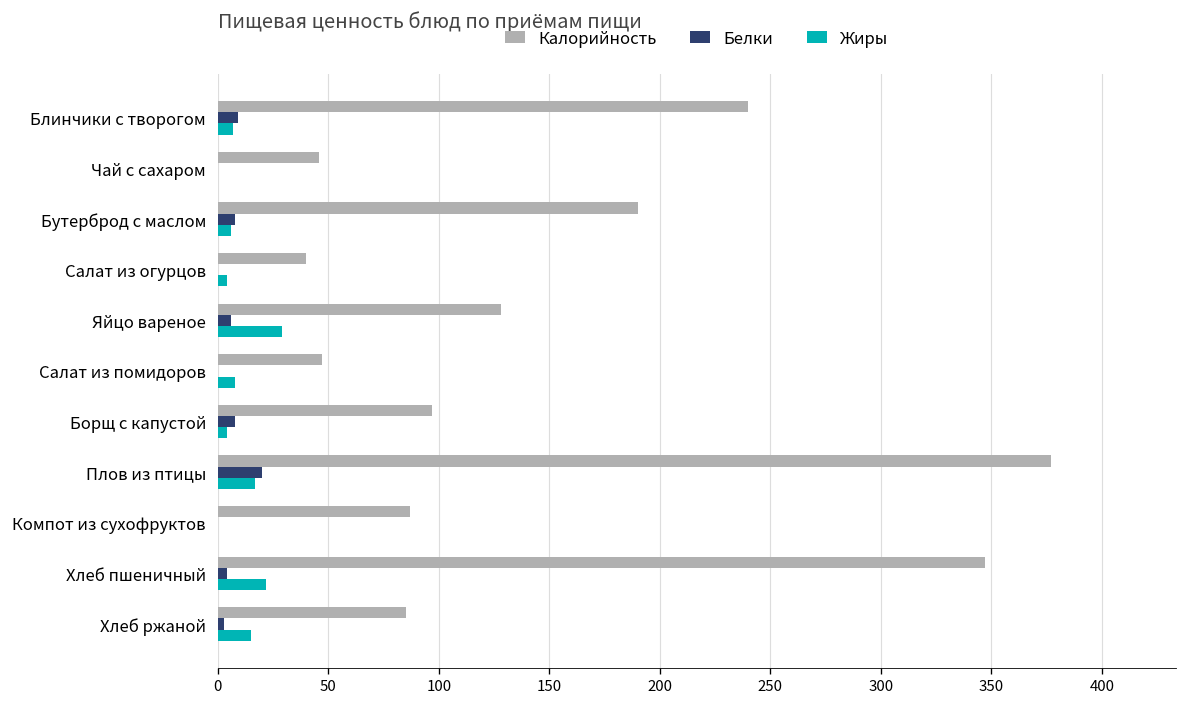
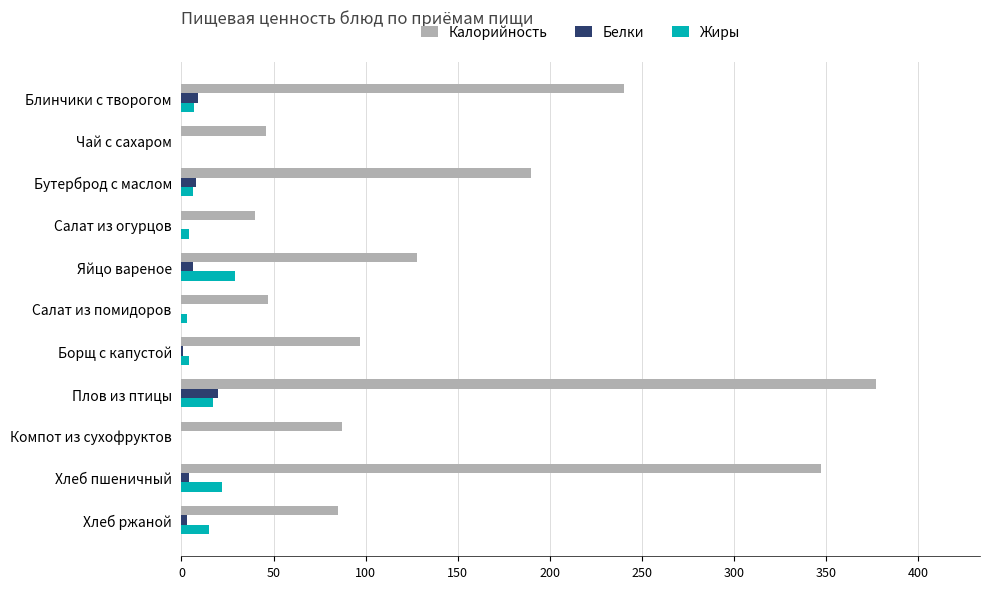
Жиры, Салат из помидоров: 8 -> 3
Белки, Борщ с капустой: 8 -> 1
